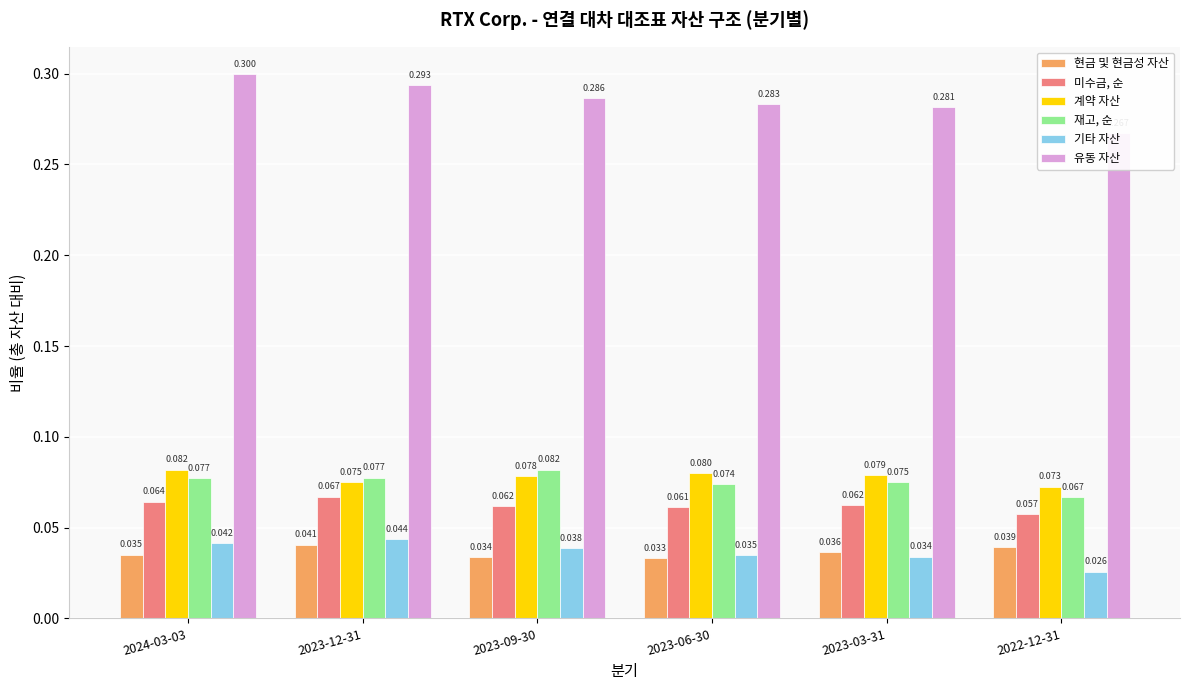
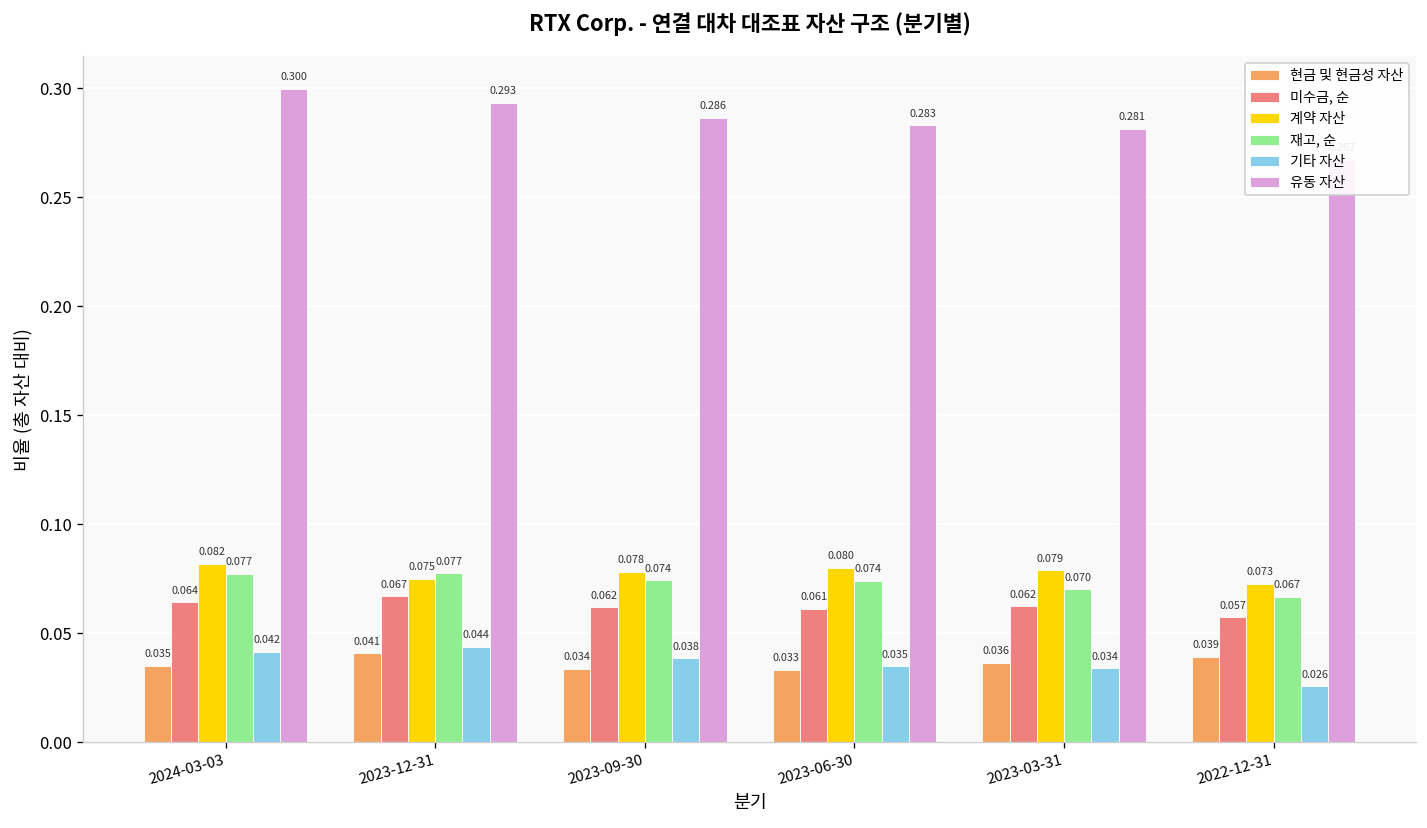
재고, 순, 2023-09-30: 0.082 -> 0.074
재고, 순, 2023-03-31: 0.075 -> 0.070
